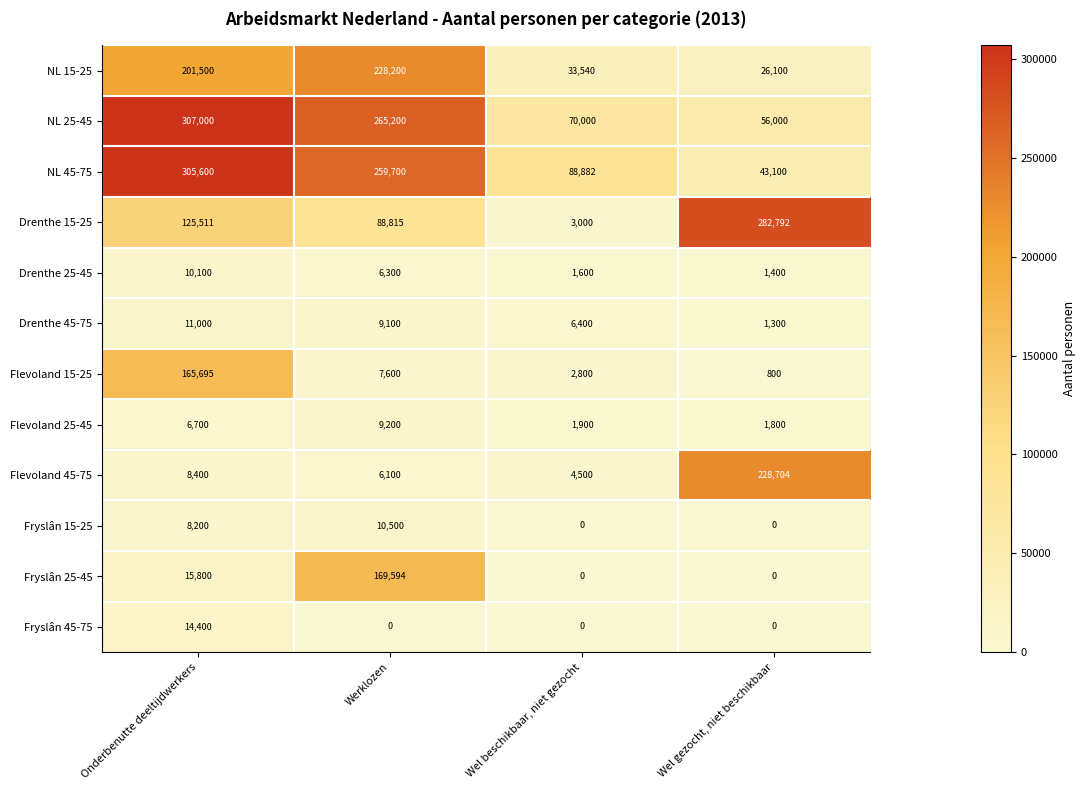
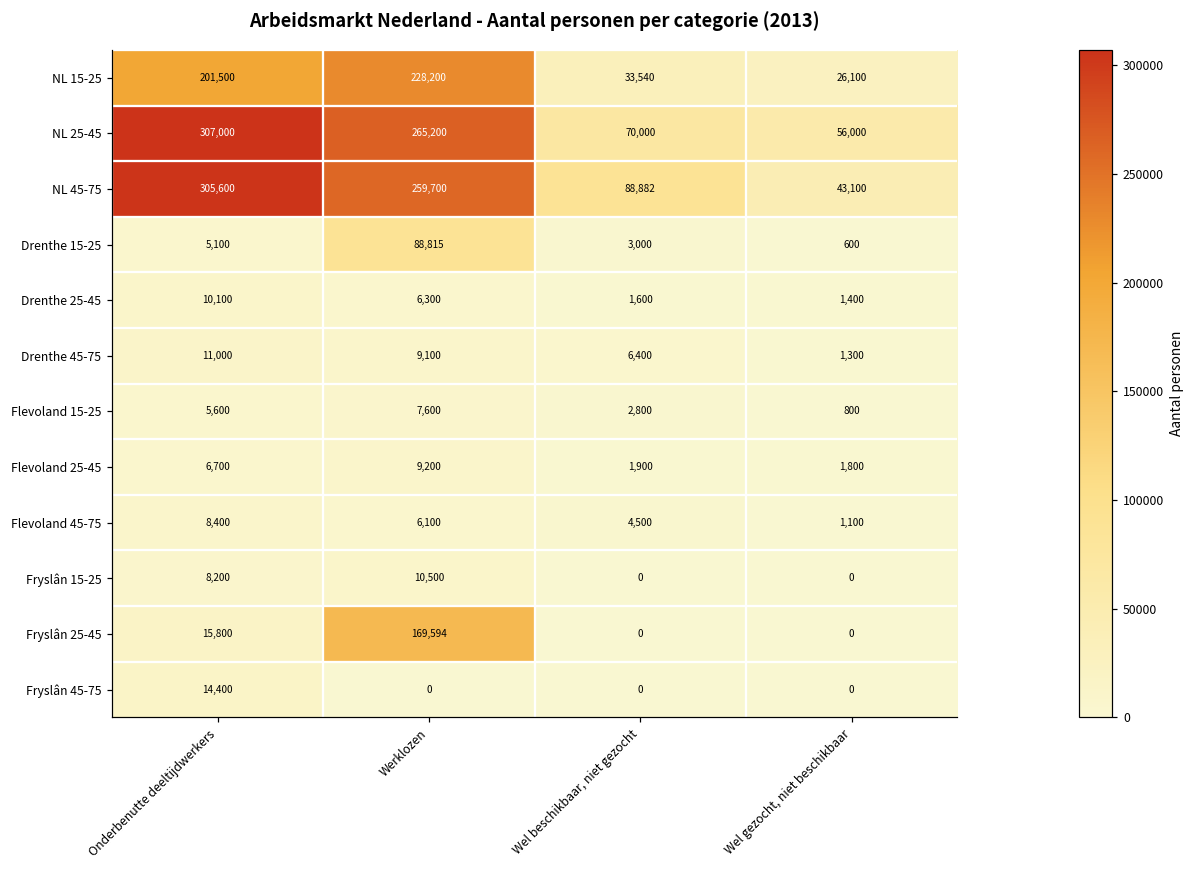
Drenthe 15-25, Onderbenutte deeltijdwerkers: 125,511 -> 5,100
Drenthe 15-25, Wel gezocht, niet beschikbaar: 282,792 -> 600
Flevoland 15-25, Onderbenutte deeltijdwerkers: 165,695 -> 5,600
Flevoland 45-75, Wel gezocht, niet beschikbaar: 228,704 -> 1,100
